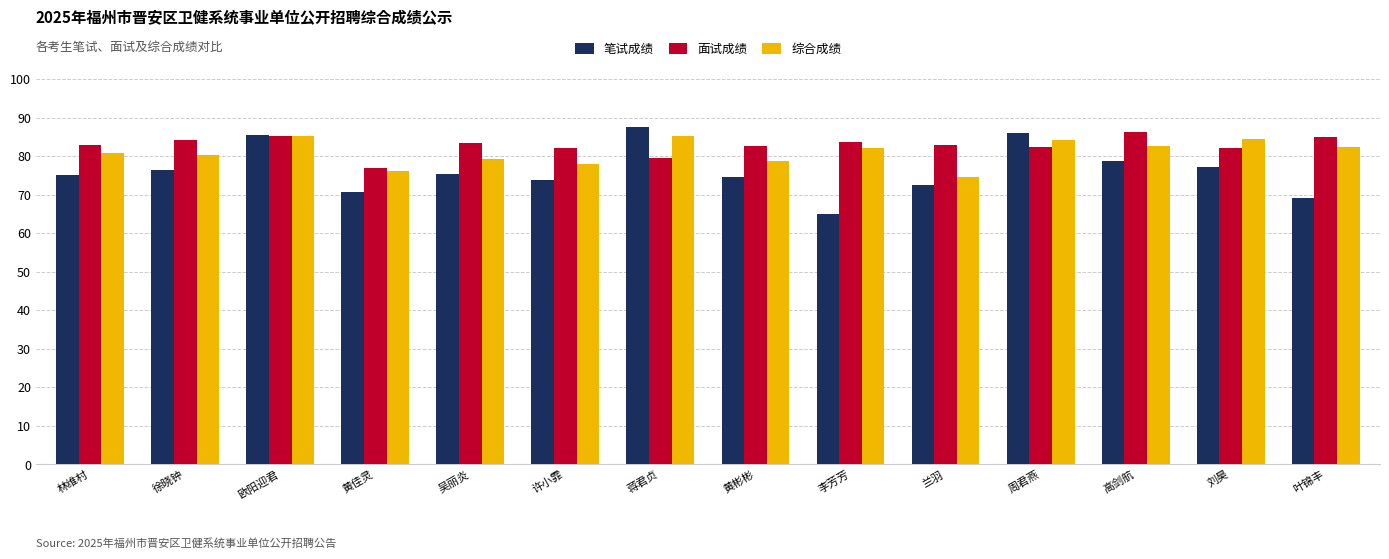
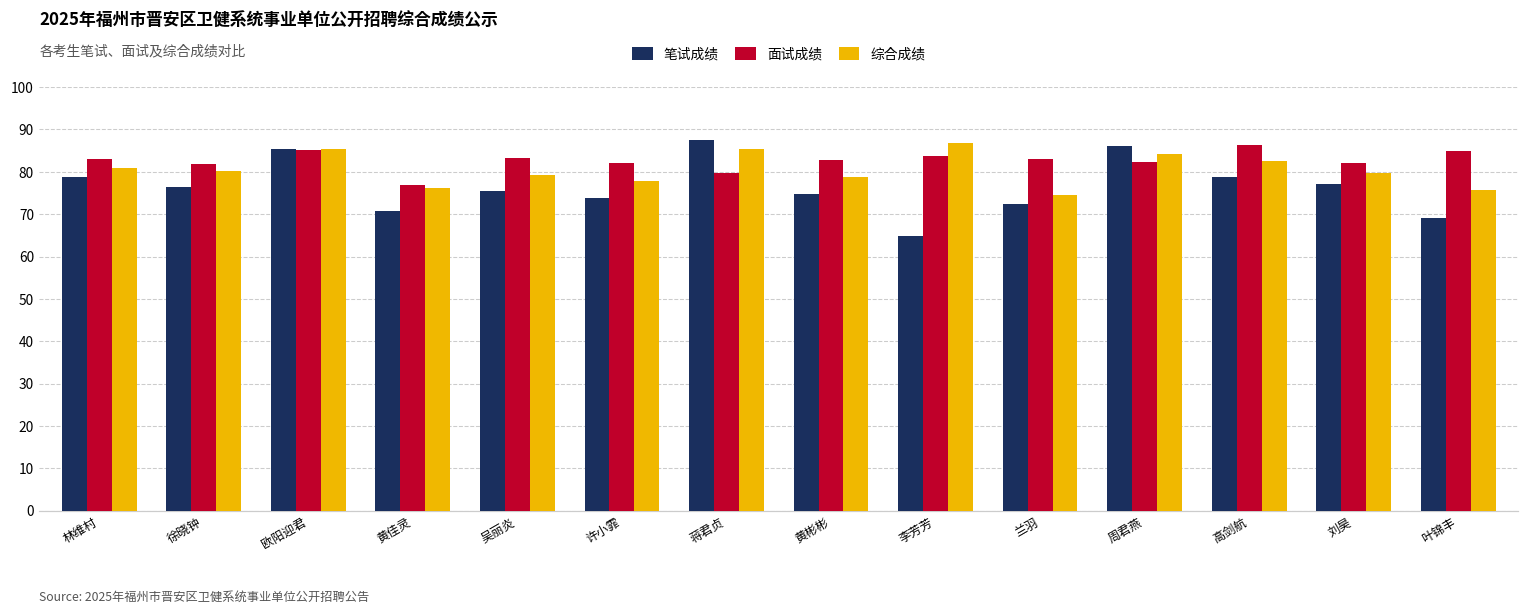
笔试成绩, 林维村: 75 -> 79
面试成绩, 徐晓钟: 84 -> 82
综合成绩, 李芳芳: 82 -> 87
综合成绩, 刘昊: 85 -> 80
综合成绩, 叶锦丰: 82 -> 76
